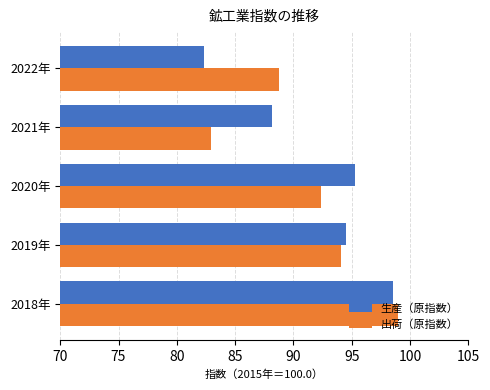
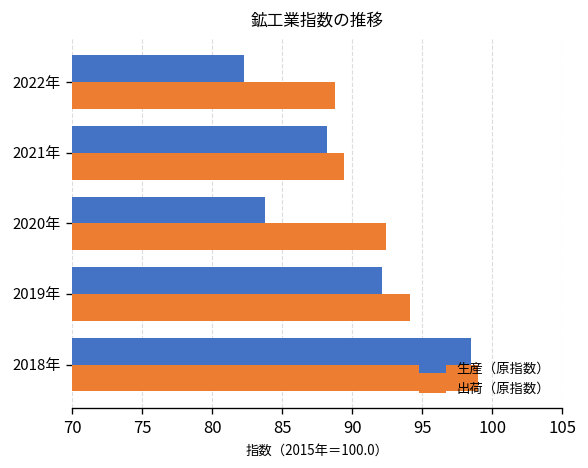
出荷（原指数）, 2021年: 82.9 -> 89.4
生産（原指数）, 2020年: 95.3 -> 83.8
生産（原指数）, 2019年: 94.5 -> 92.1
